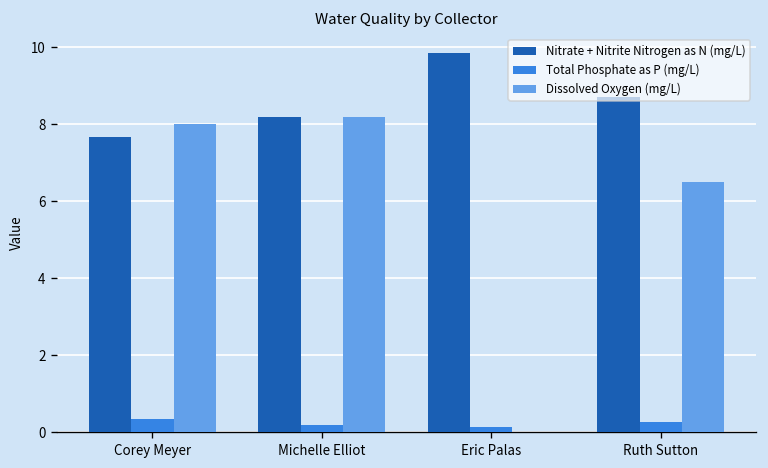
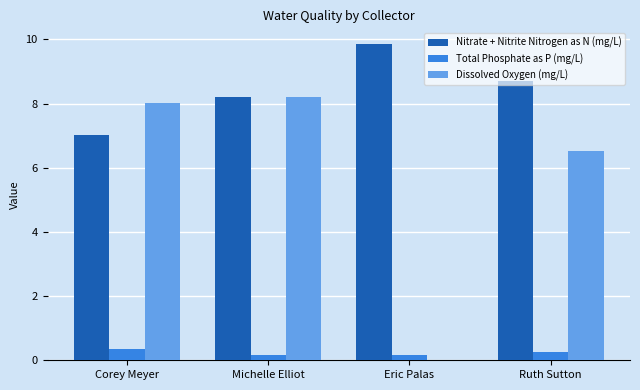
Nitrate + Nitrite Nitrogen as N (mg/L), Corey Meyer: 7.7 -> 7.0
